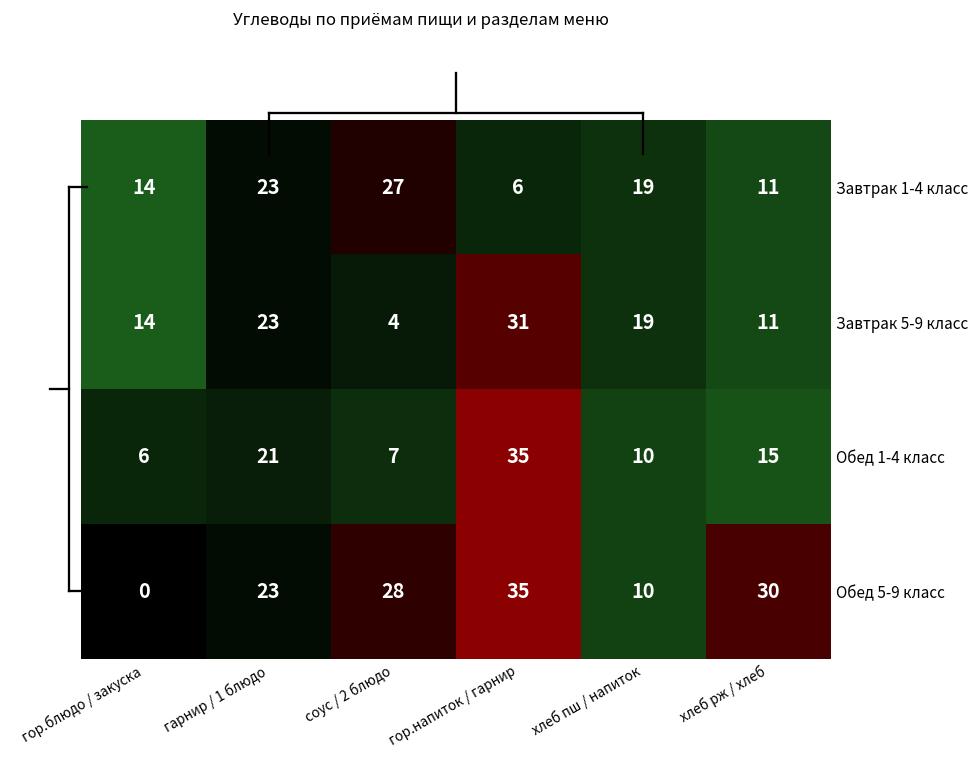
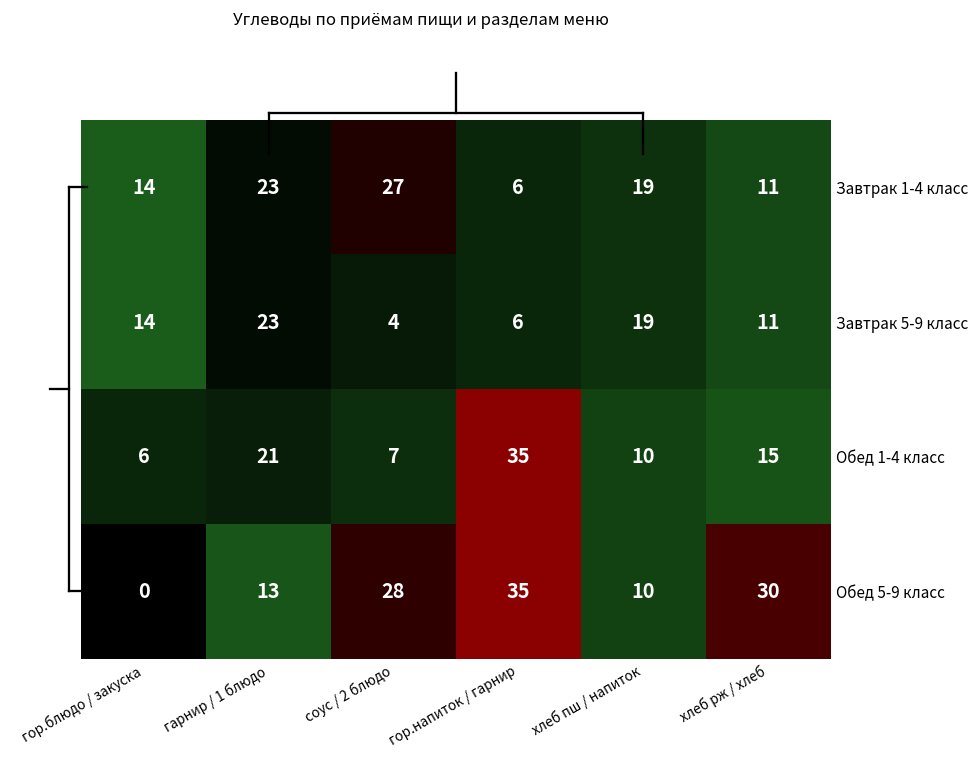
Завтрак 5-9 класс, гор.напиток / гарнир: 31 -> 6
Обед 5-9 класс, гарнир / 1 блюдо: 23 -> 13
